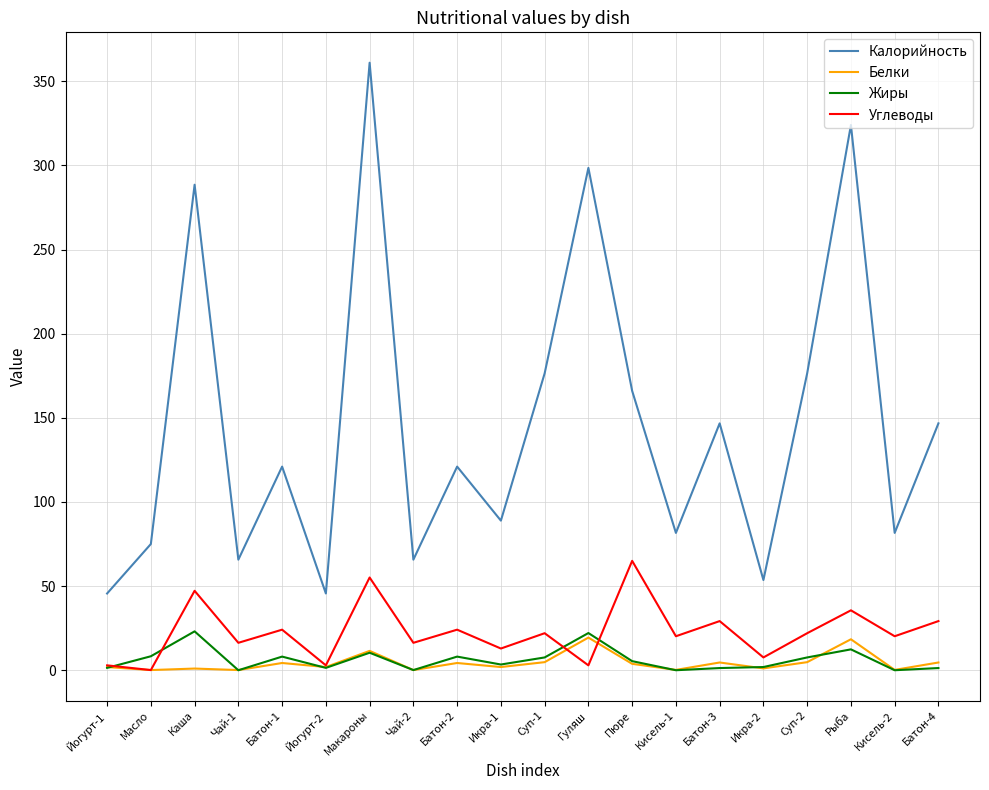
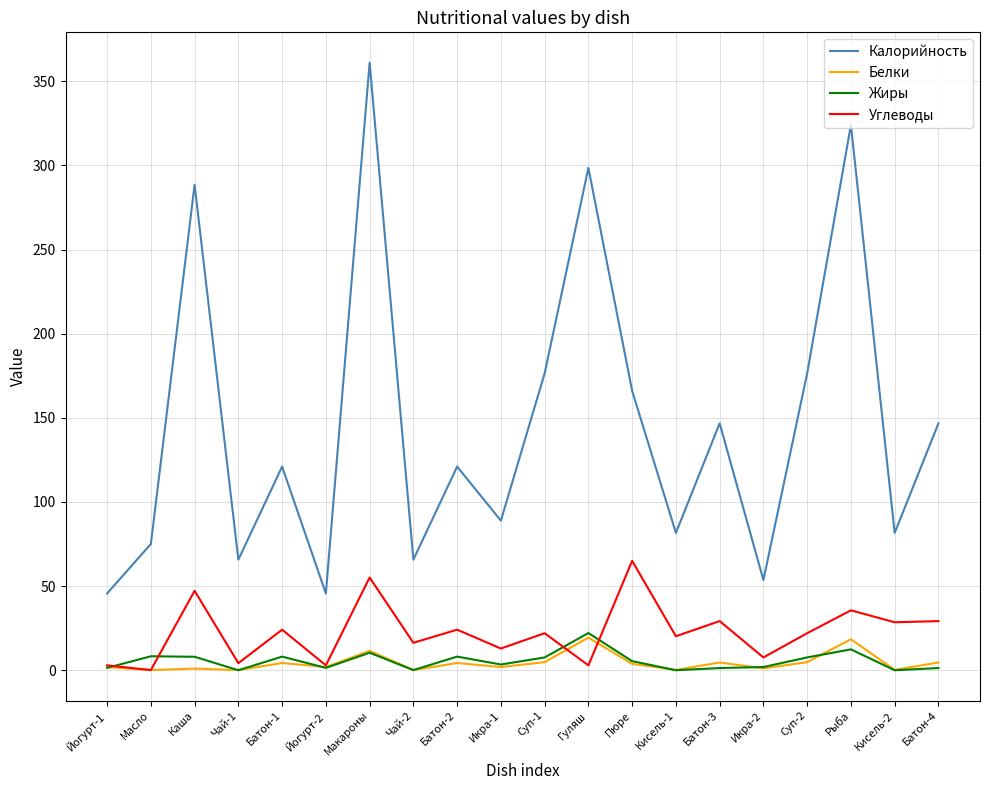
Жиры, Каша: 23 -> 8
Углеводы, Чай-1: 16 -> 4
Углеводы, Кисель-2: 20 -> 29
